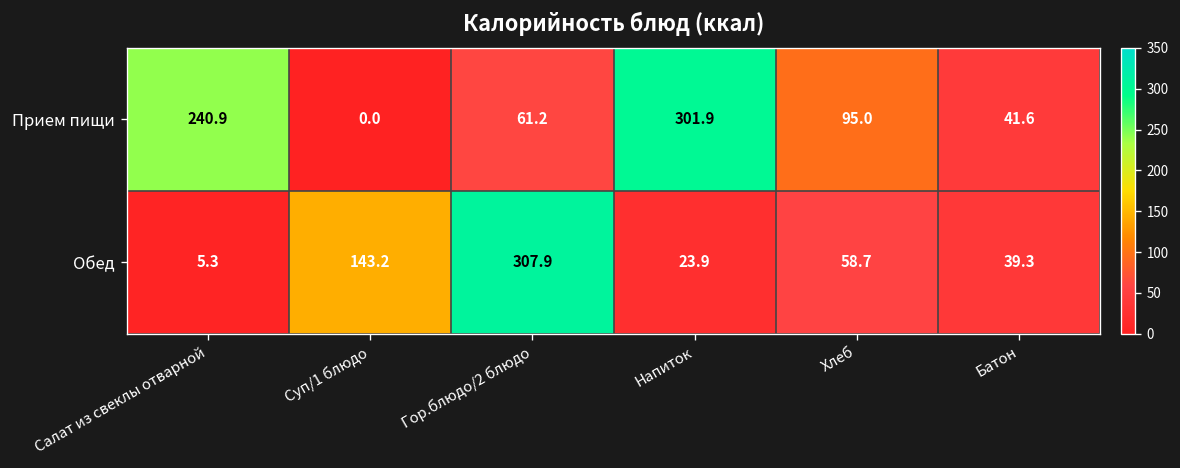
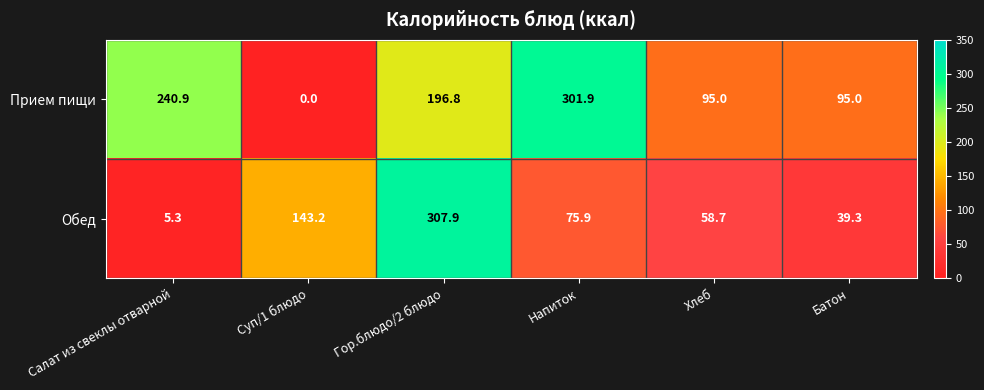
Прием пищи, Гор.блюдо/2 блюдо: 61.2 -> 196.8
Прием пищи, Батон: 41.6 -> 95.0
Обед, Напиток: 23.9 -> 75.9
